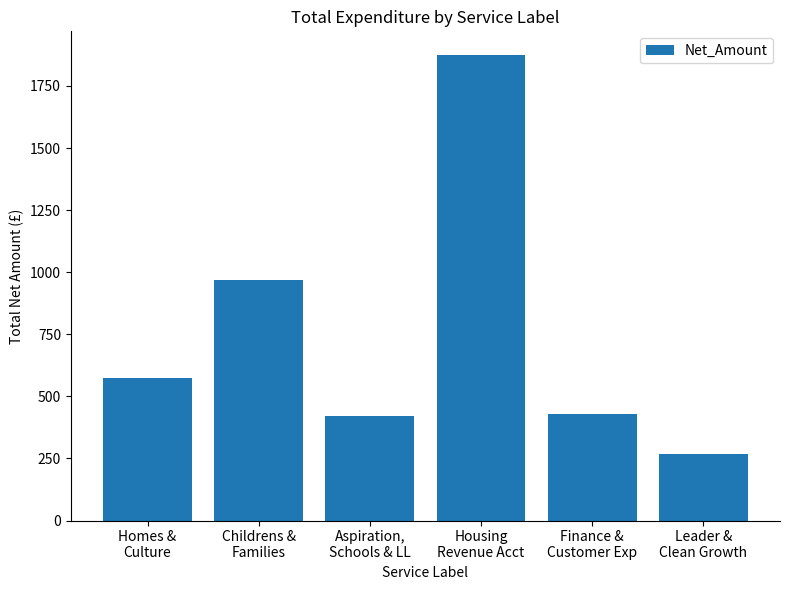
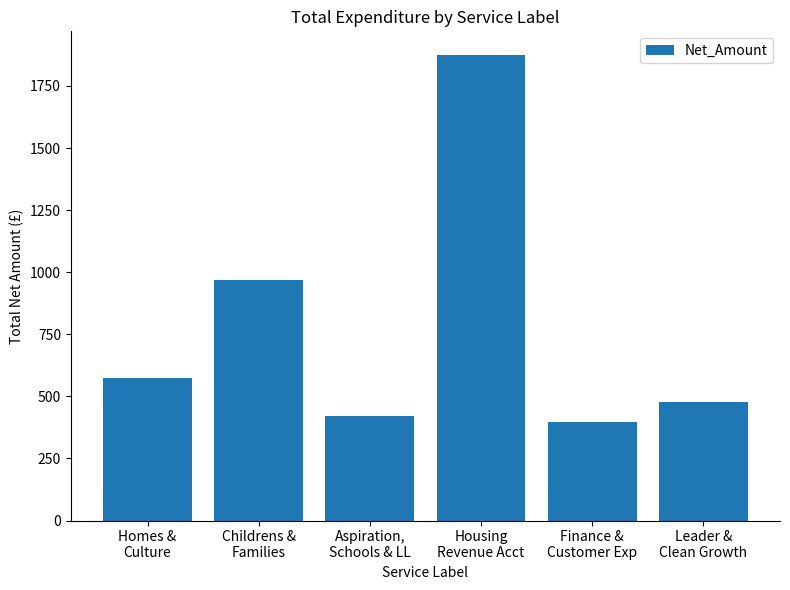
Finance & Customer Exp: 430 -> 400
Leader & Clean Growth: 270 -> 480
